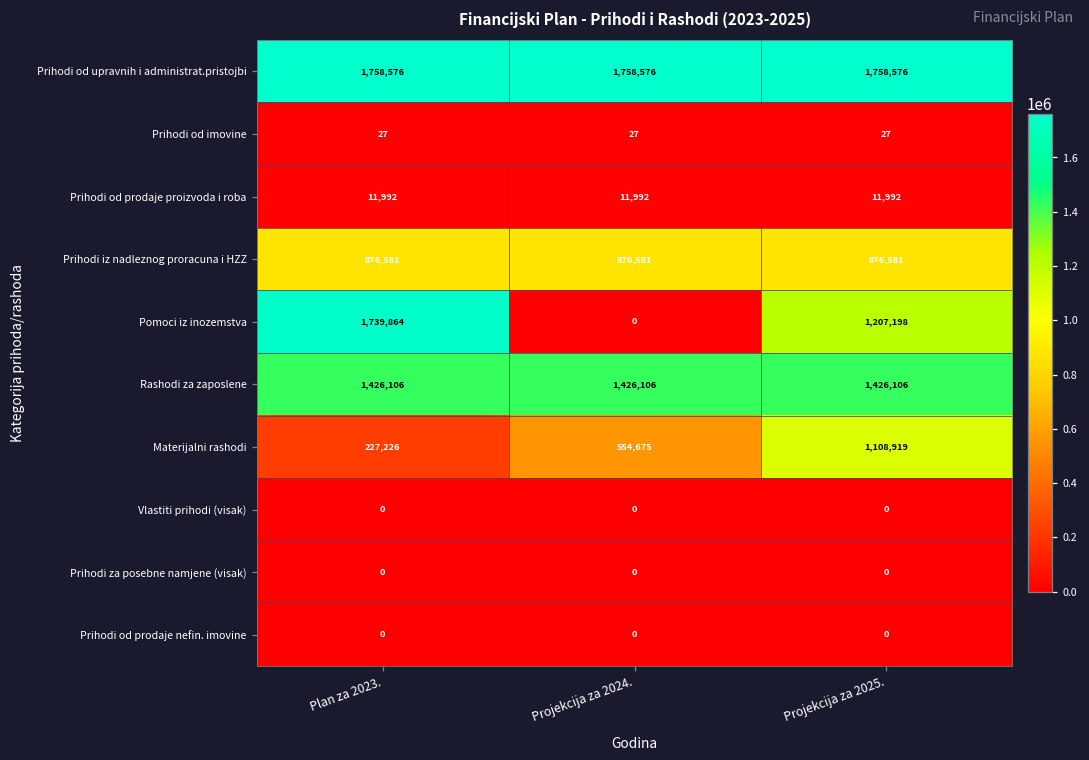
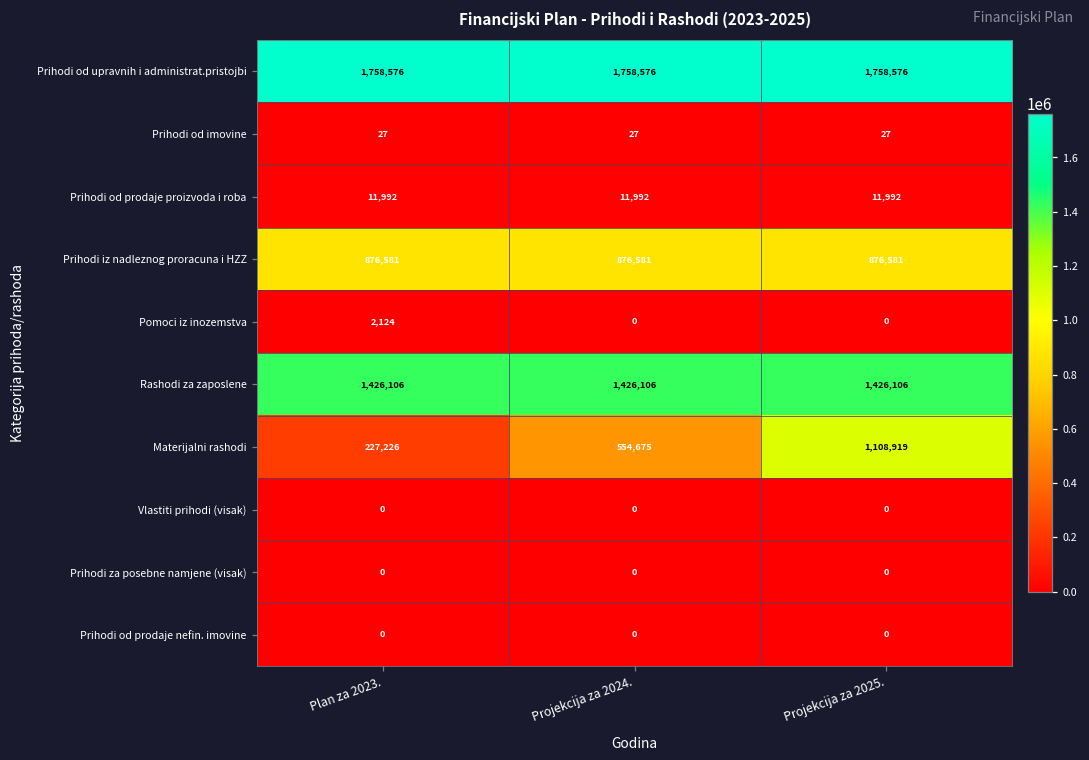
Pomoci iz inozemstva, Plan za 2023.: 1,739,864 -> 2,124
Pomoci iz inozemstva, Projekcija za 2025.: 1,207,198 -> 0
